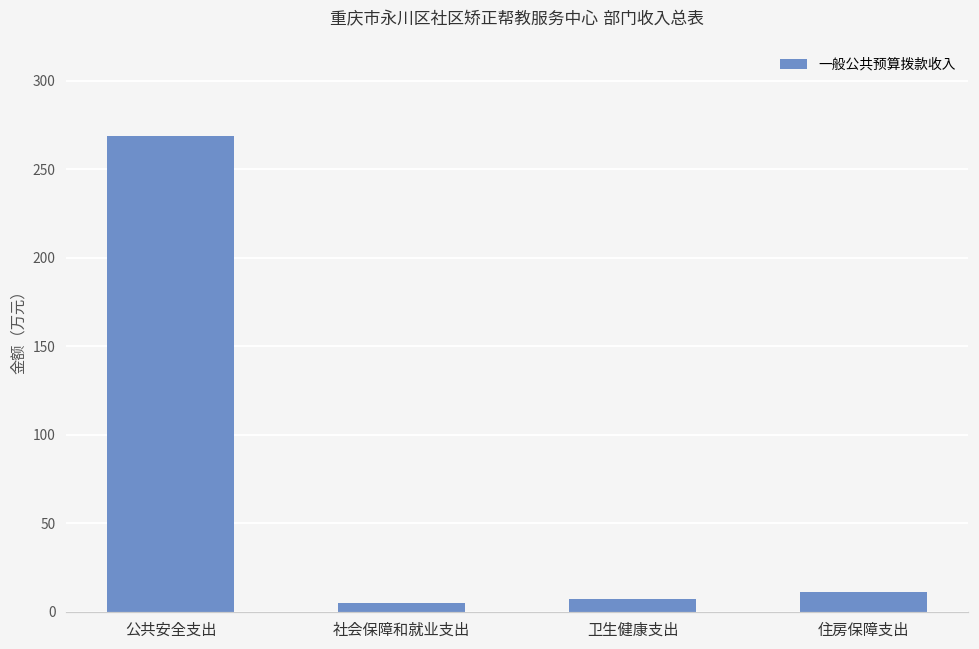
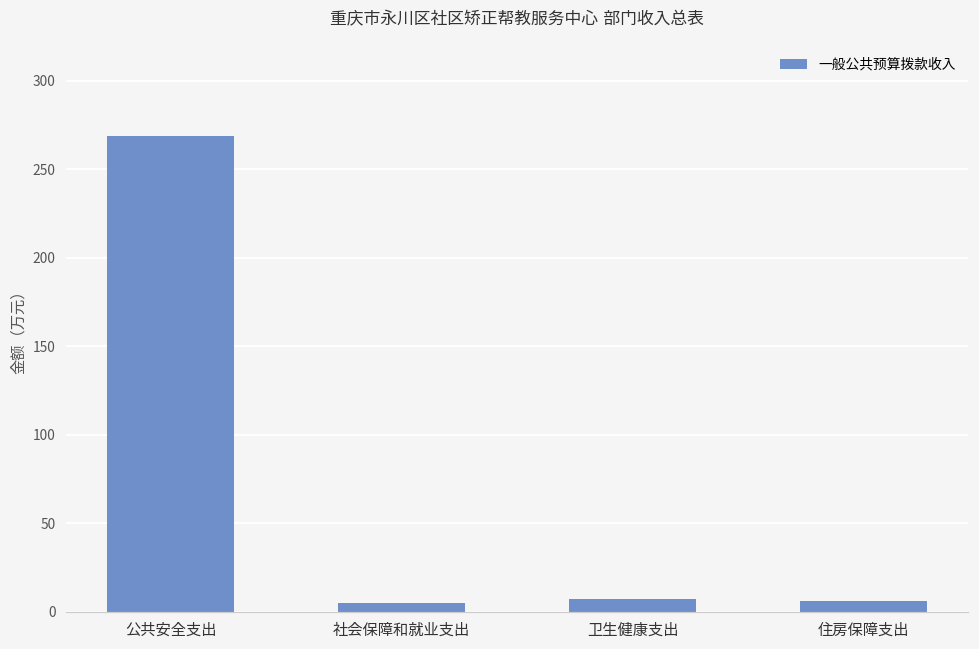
住房保障支出: 11 -> 6
